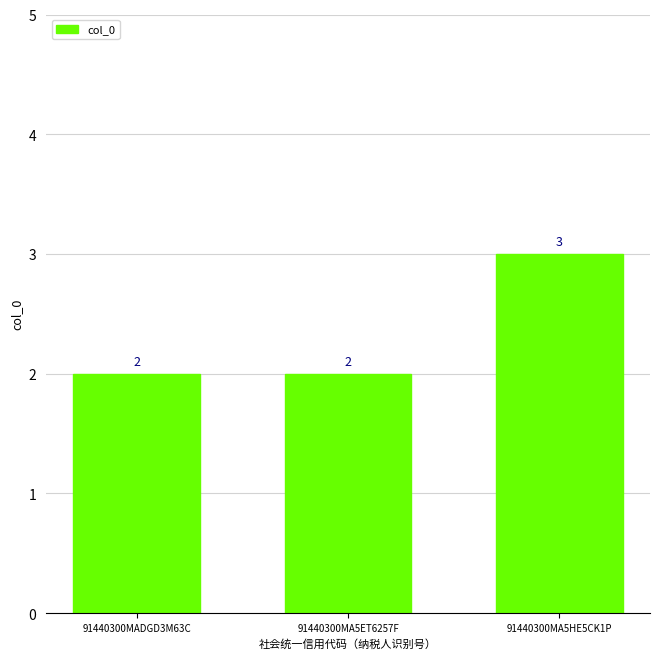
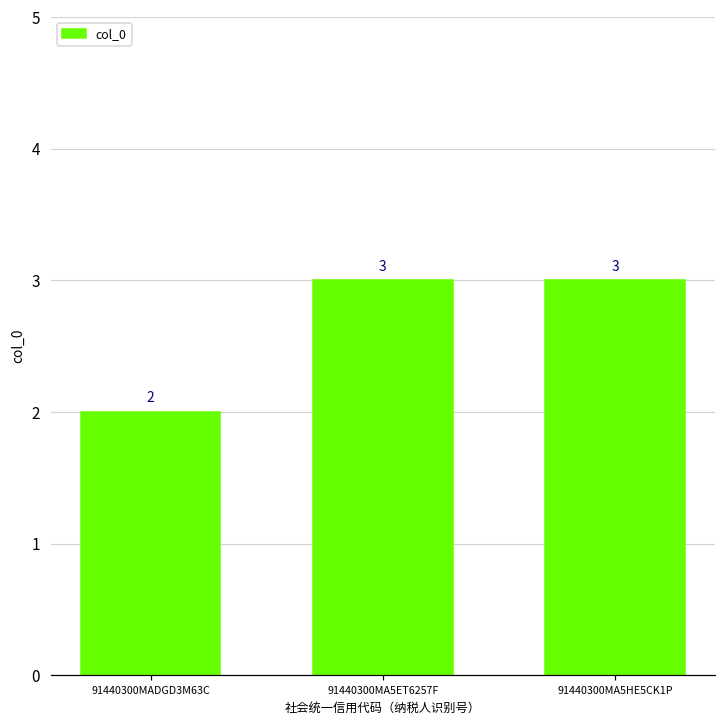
91440300MA5ET6257F: 2 -> 3
